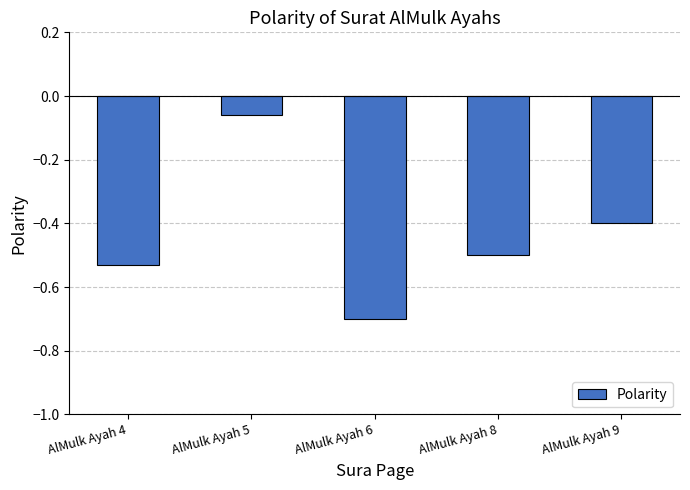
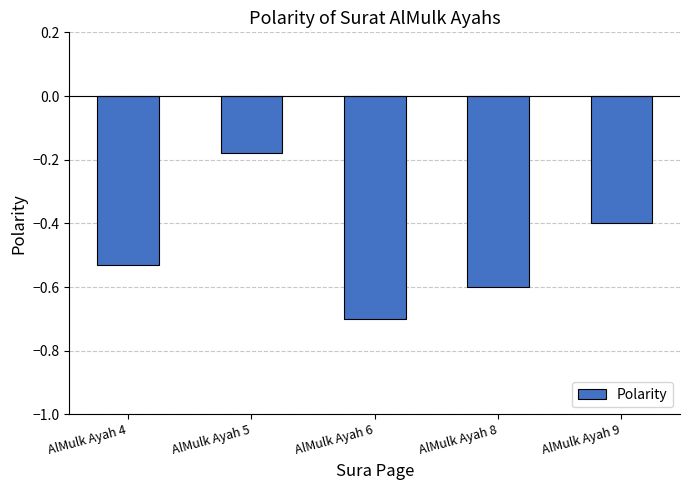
AlMulk Ayah 5: -0.06 -> -0.18
AlMulk Ayah 8: -0.5 -> -0.6
